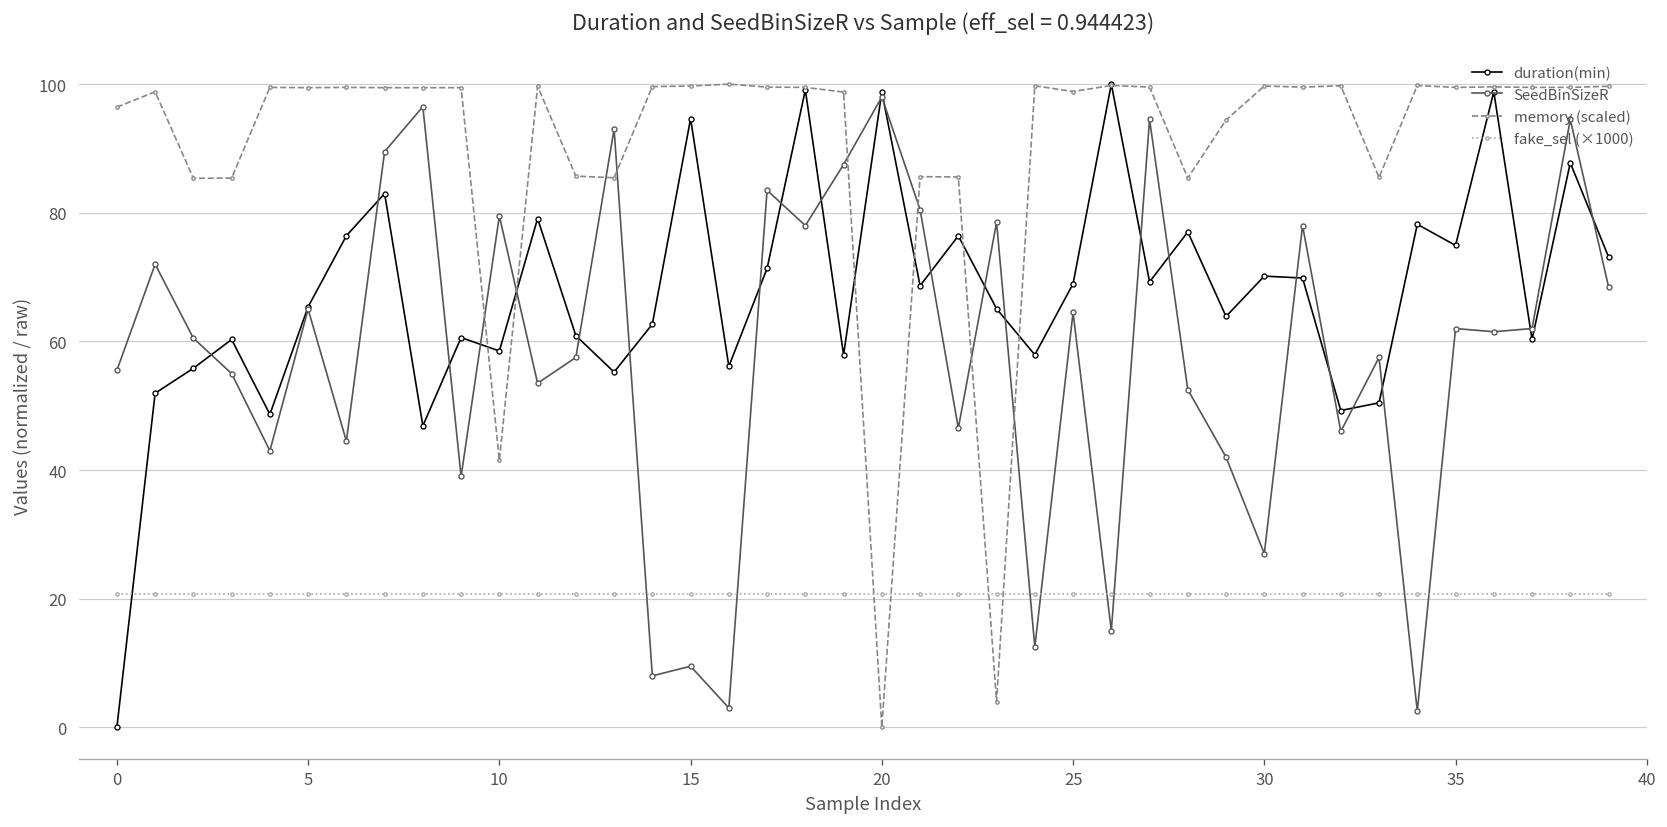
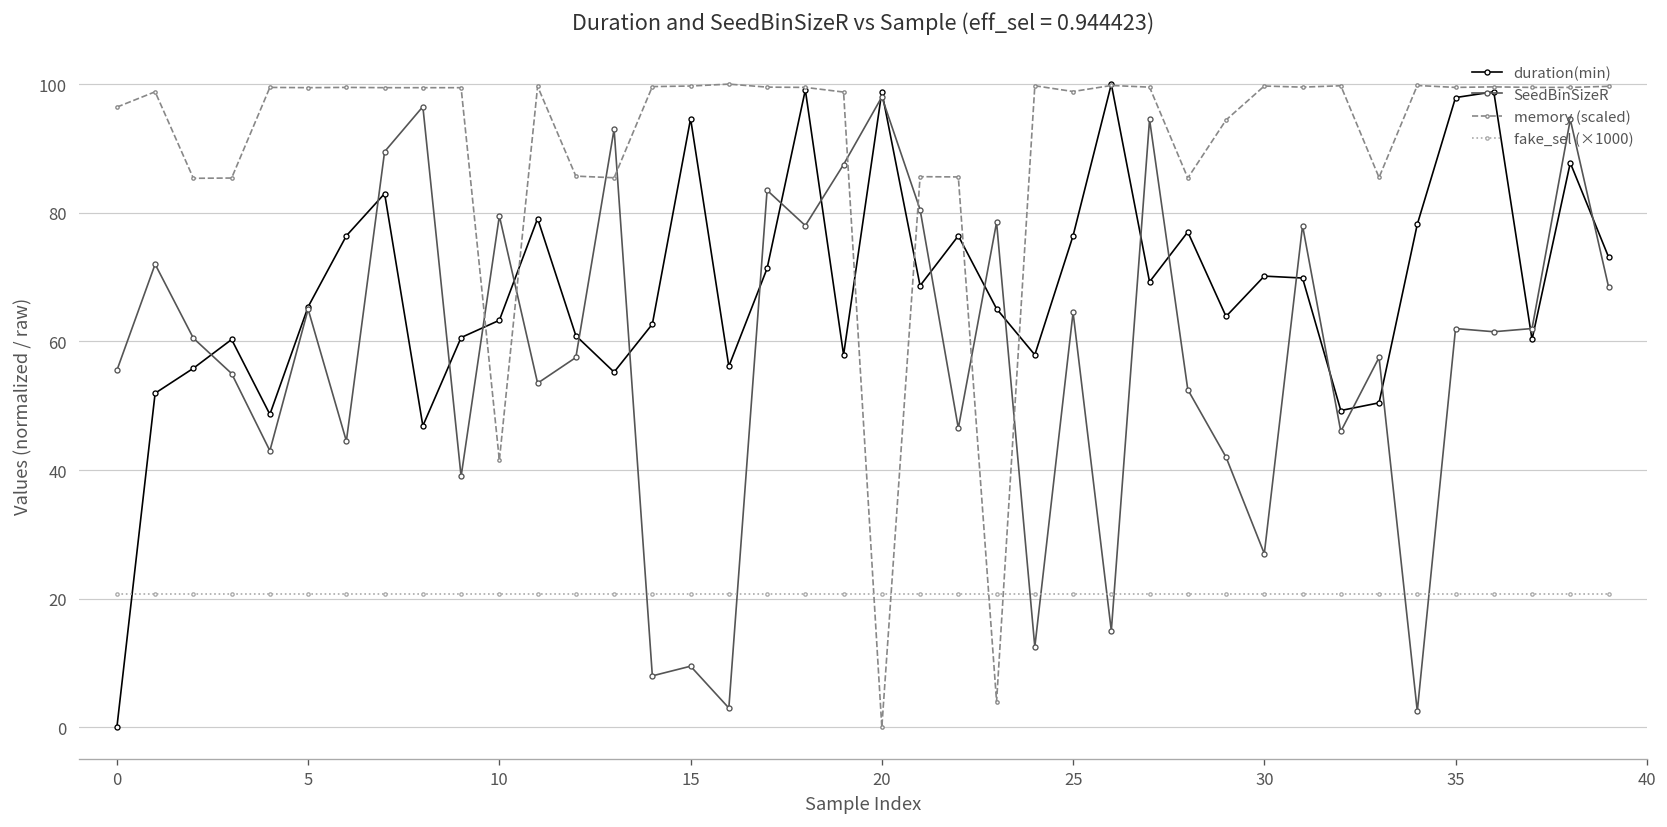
duration(min), 10: 59 -> 63
duration(min), 25: 69 -> 76
duration(min), 35: 75 -> 98
